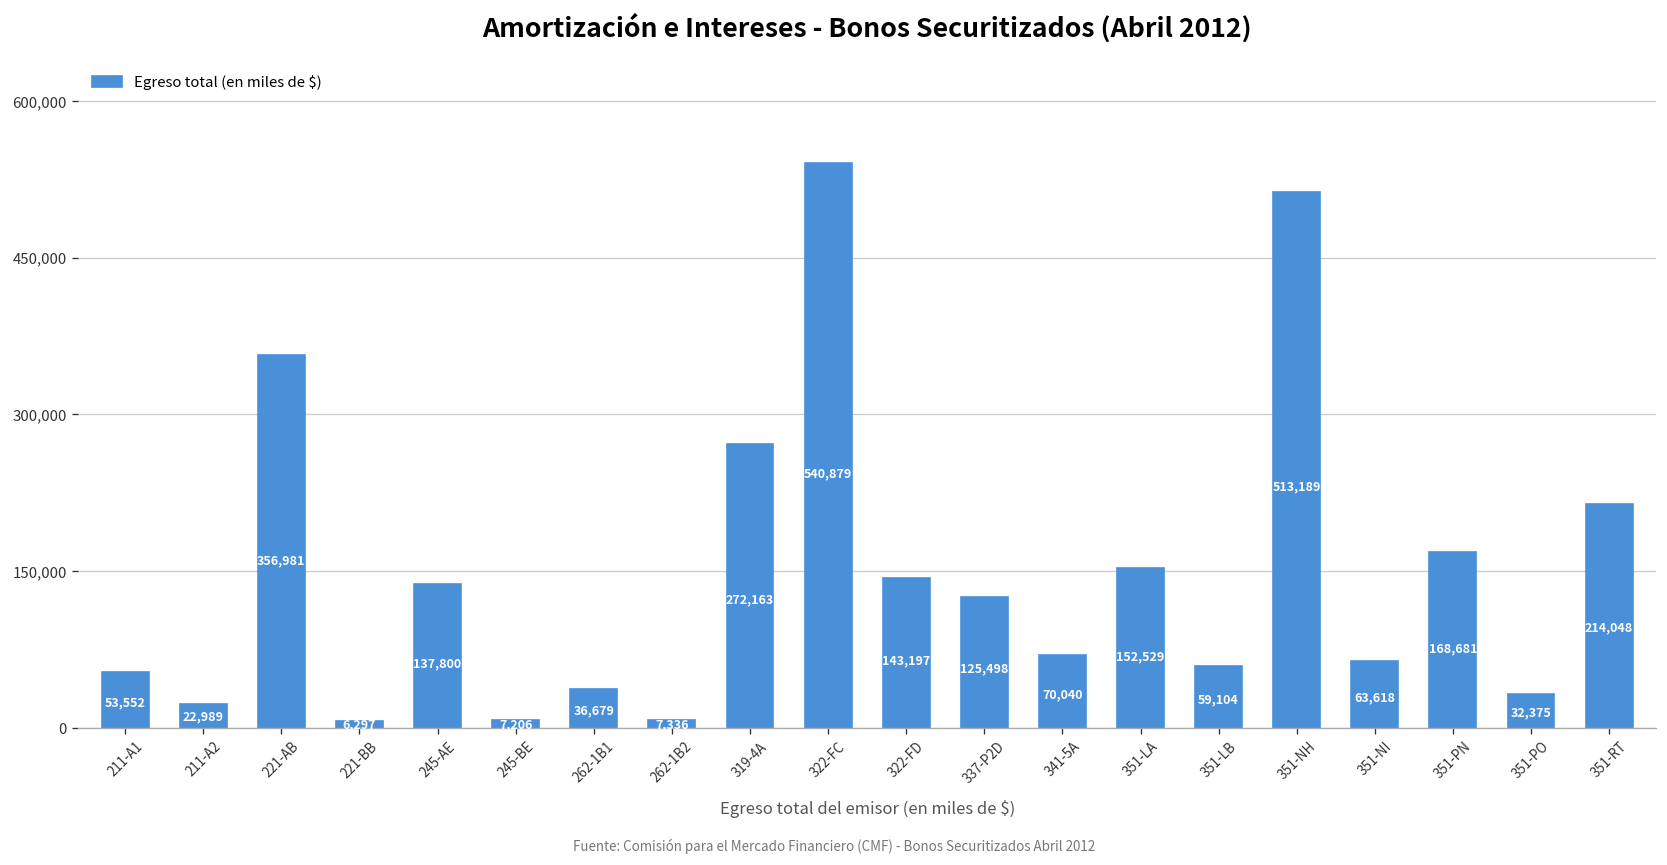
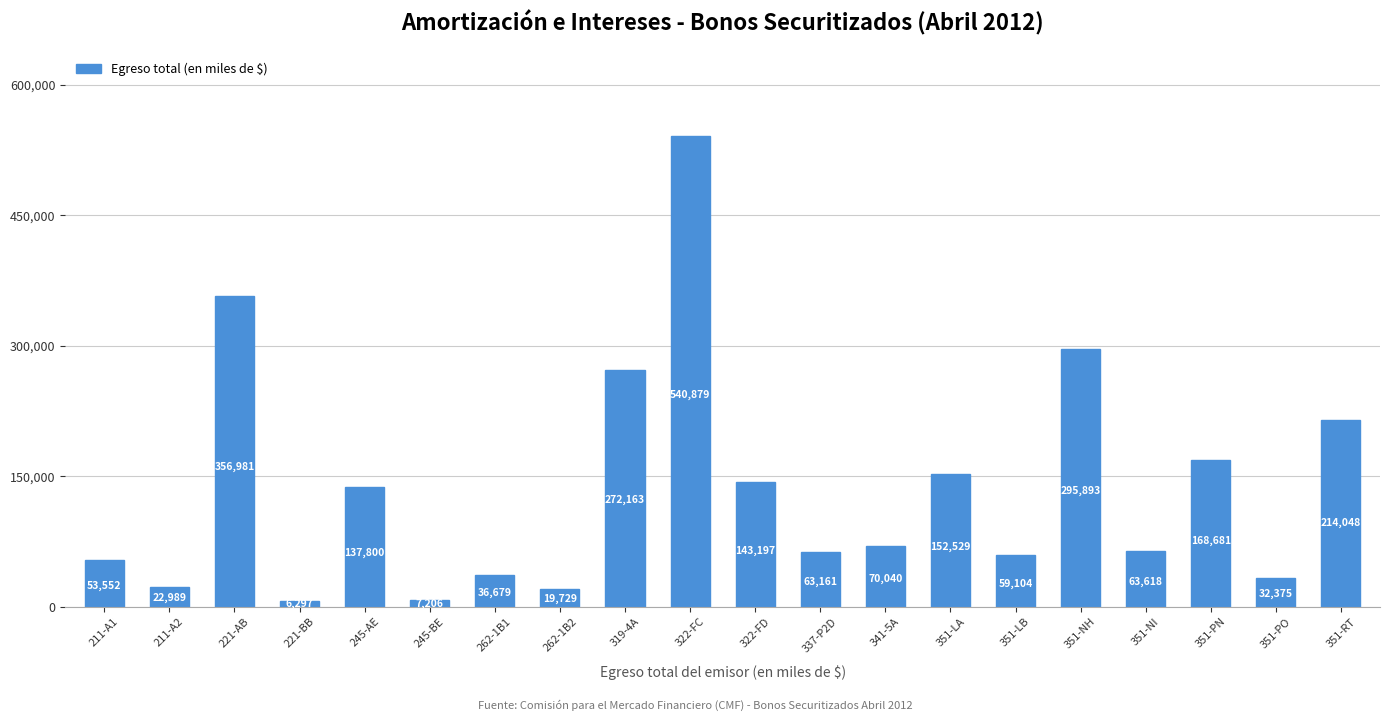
262-1B2: 7,336 -> 19,729
337-P2D: 125,498 -> 63,161
351-NH: 513,189 -> 295,893
